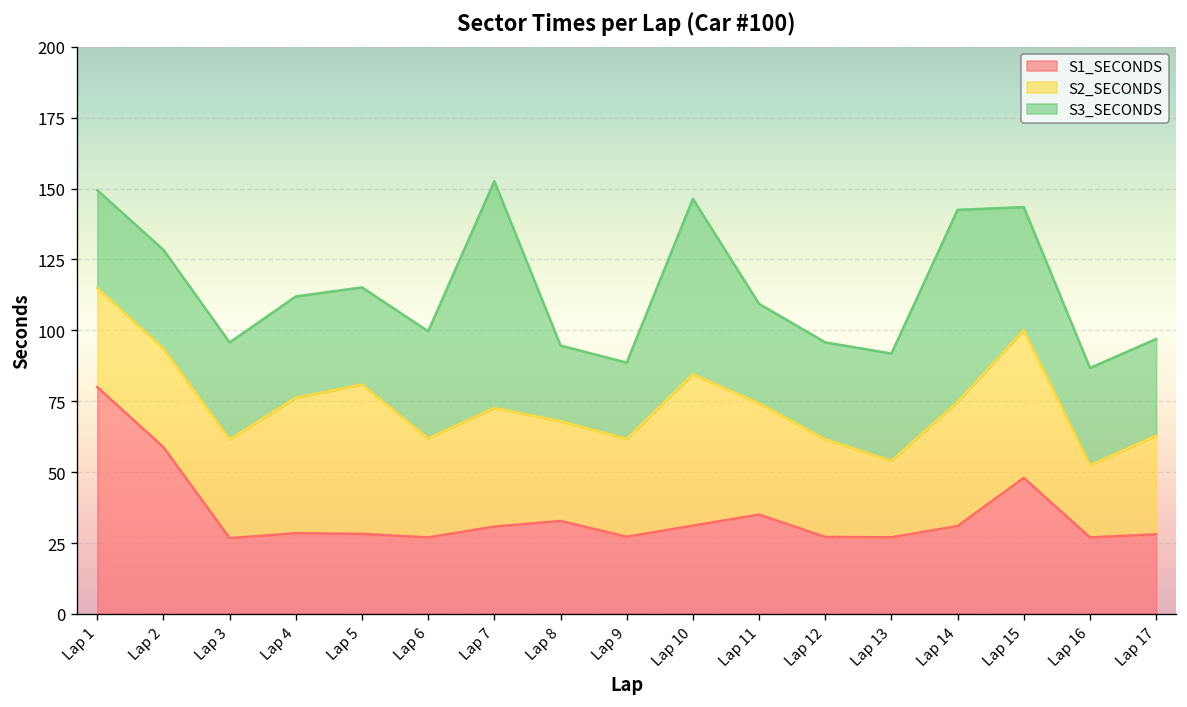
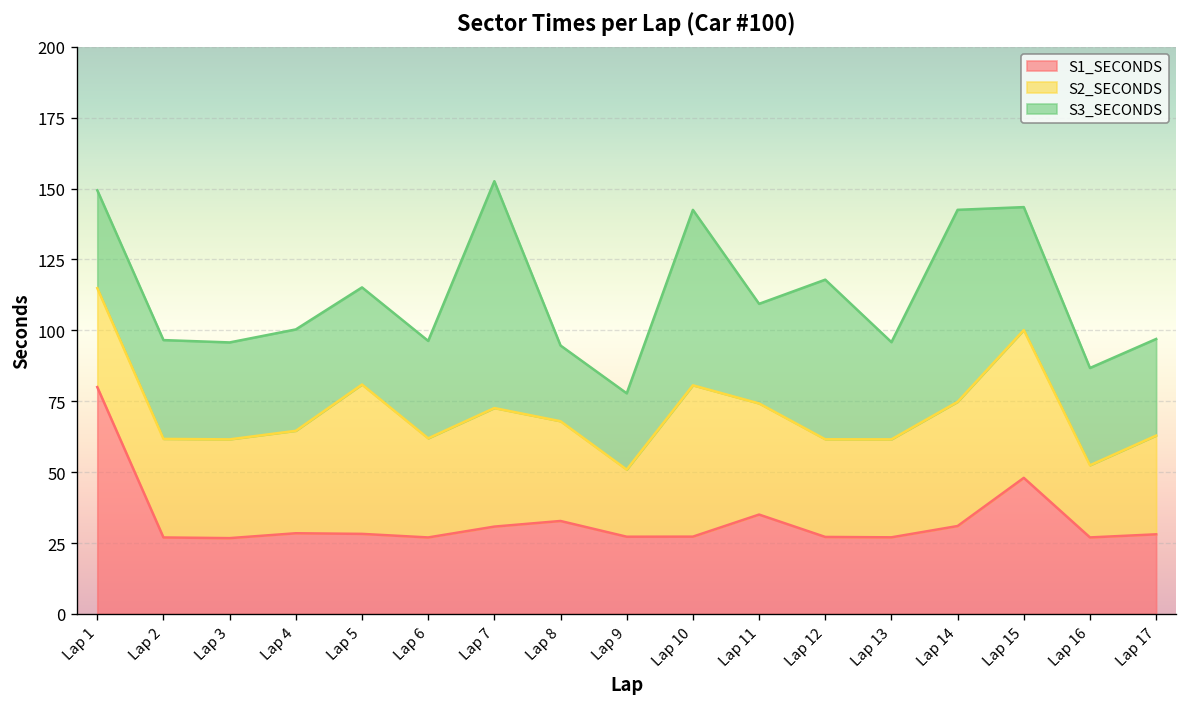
S1_SECONDS, Lap 2: 59 -> 27
S2_SECONDS, Lap 4: 48 -> 36
S3_SECONDS, Lap 6: 38 -> 34
S2_SECONDS, Lap 9: 34 -> 24
S1_SECONDS, Lap 10: 31 -> 27
S3_SECONDS, Lap 12: 34 -> 56
S2_SECONDS, Lap 13: 27 -> 35
S3_SECONDS, Lap 13: 38 -> 34
